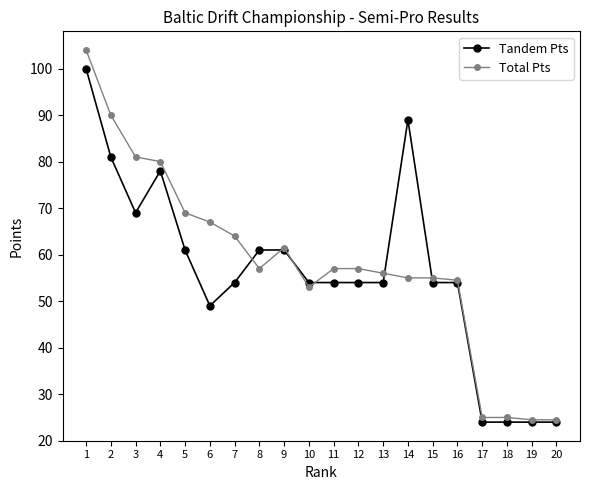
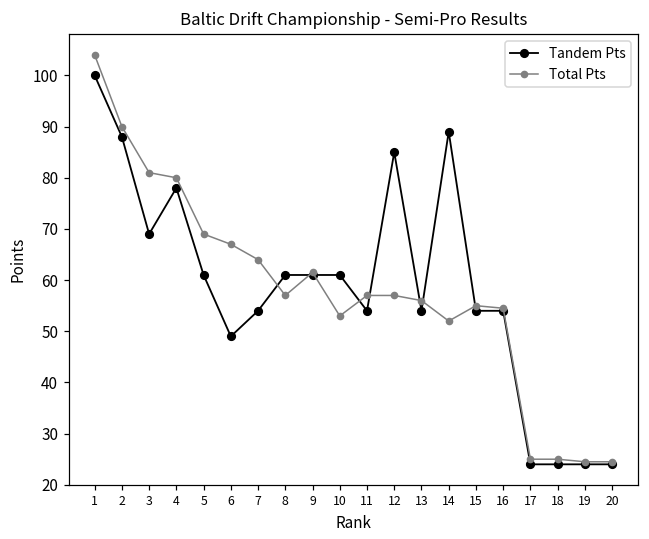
Tandem Pts, 2: 81 -> 88
Tandem Pts, 10: 54 -> 61
Tandem Pts, 12: 54 -> 85
Total Pts, 14: 55 -> 52
